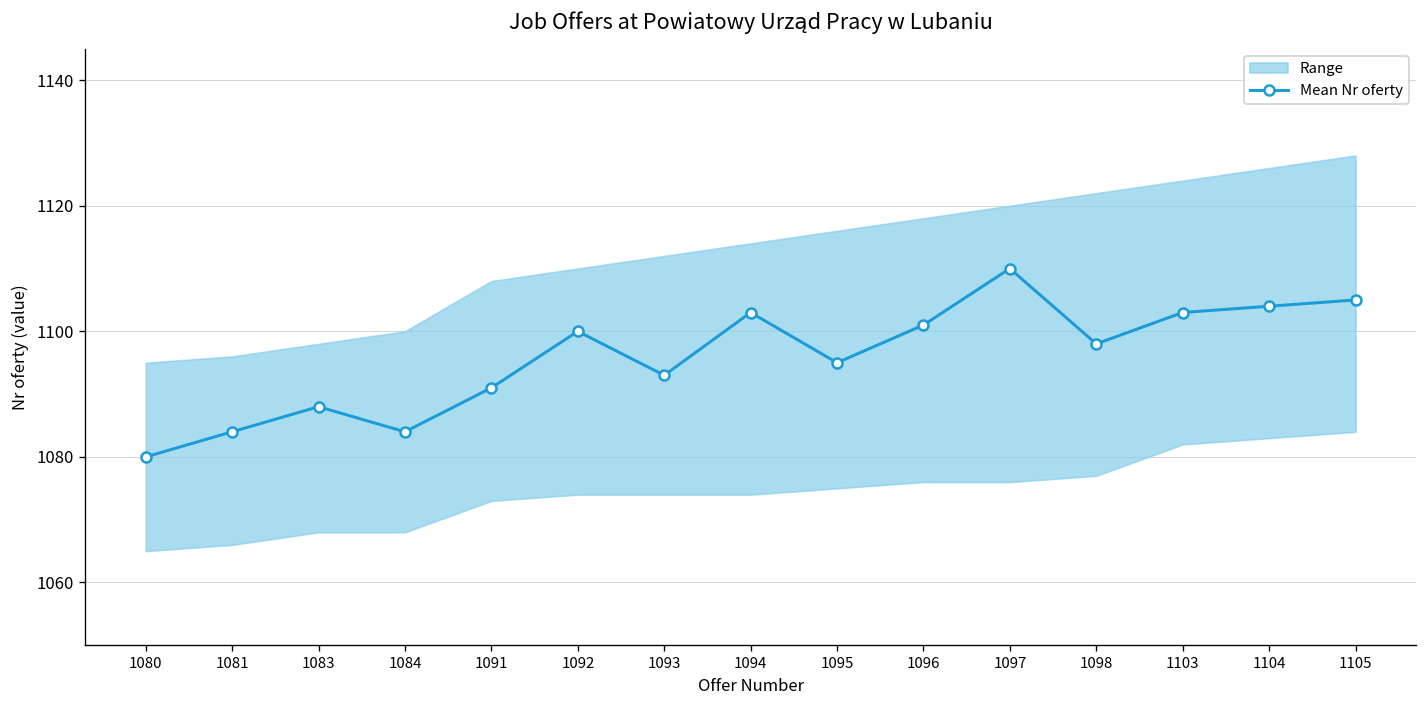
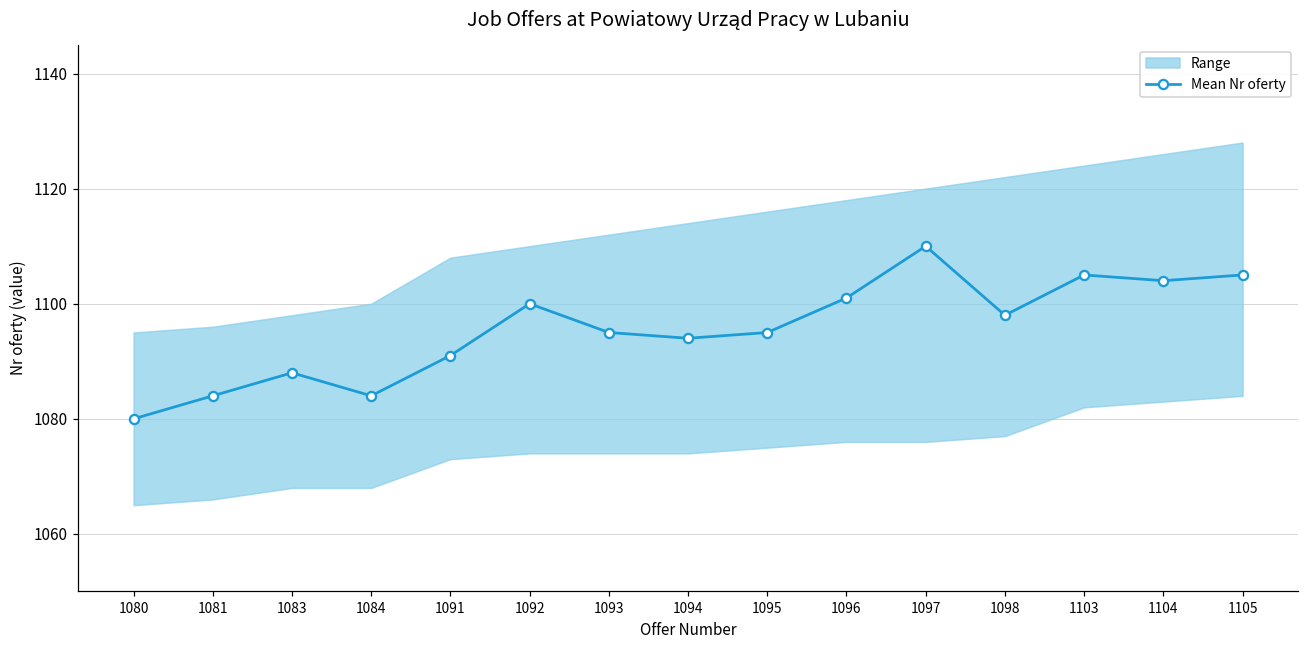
Mean Nr oferty, 1093: 1093 -> 1095
Mean Nr oferty, 1094: 1103 -> 1094
Mean Nr oferty, 1103: 1103 -> 1105
